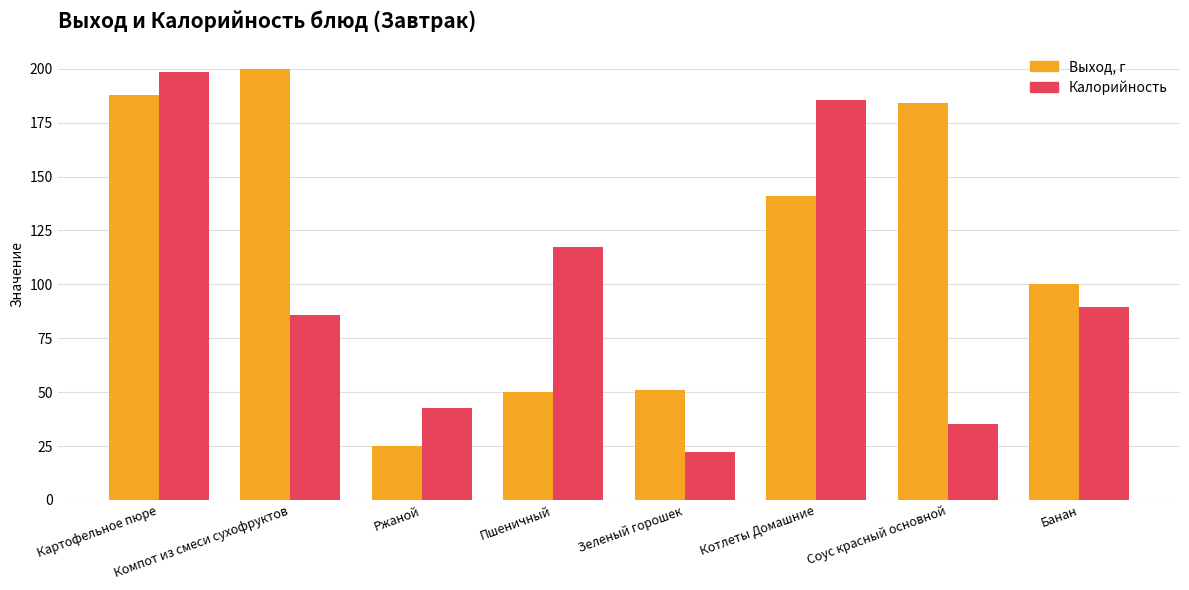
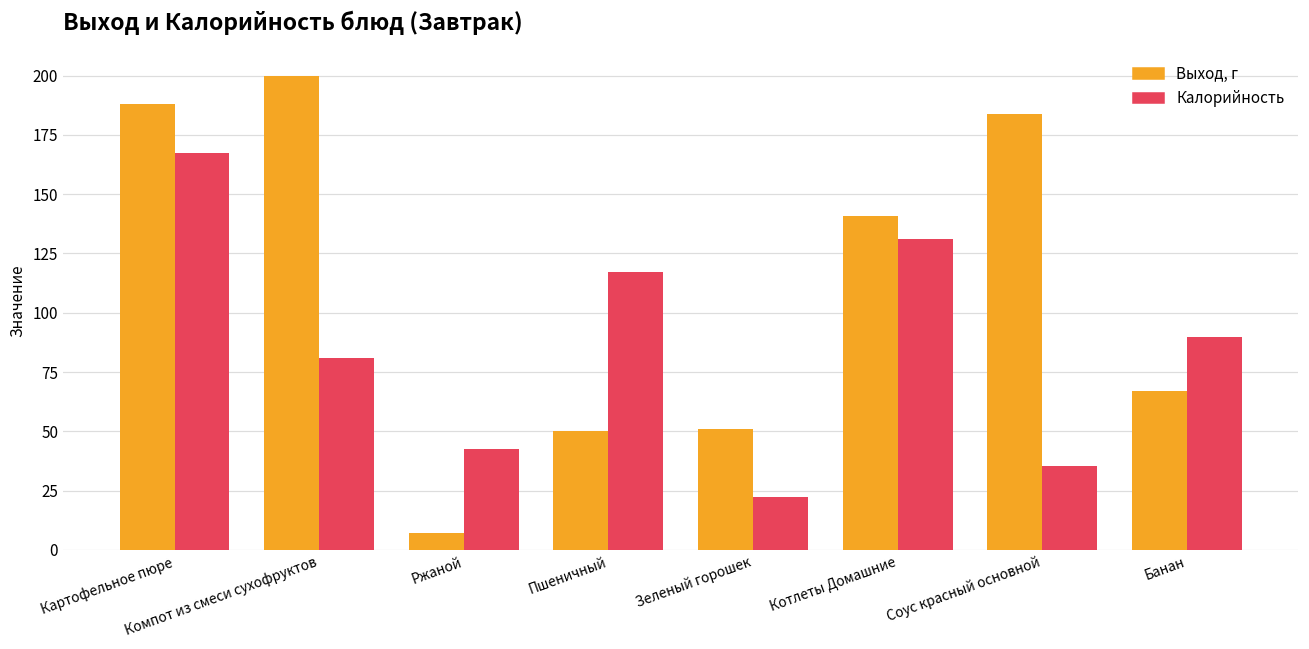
Калорийность, Картофельное пюре: 199 -> 167
Калорийность, Компот из смеси сухофруктов: 86 -> 81
Выход, г, Ржаной: 25 -> 7
Калорийность, Котлеты Домашние: 186 -> 131
Выход, г, Банан: 100 -> 67
